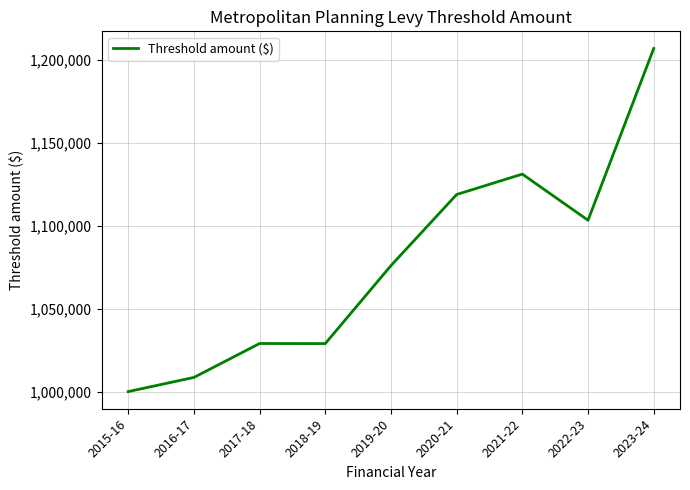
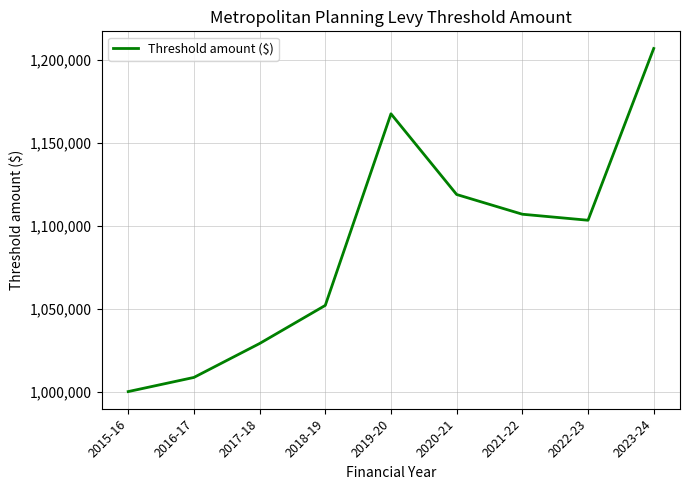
2018-19: 1,029,000 -> 1,052,000
2019-20: 1,076,000 -> 1,168,000
2021-22: 1,131,000 -> 1,107,000
